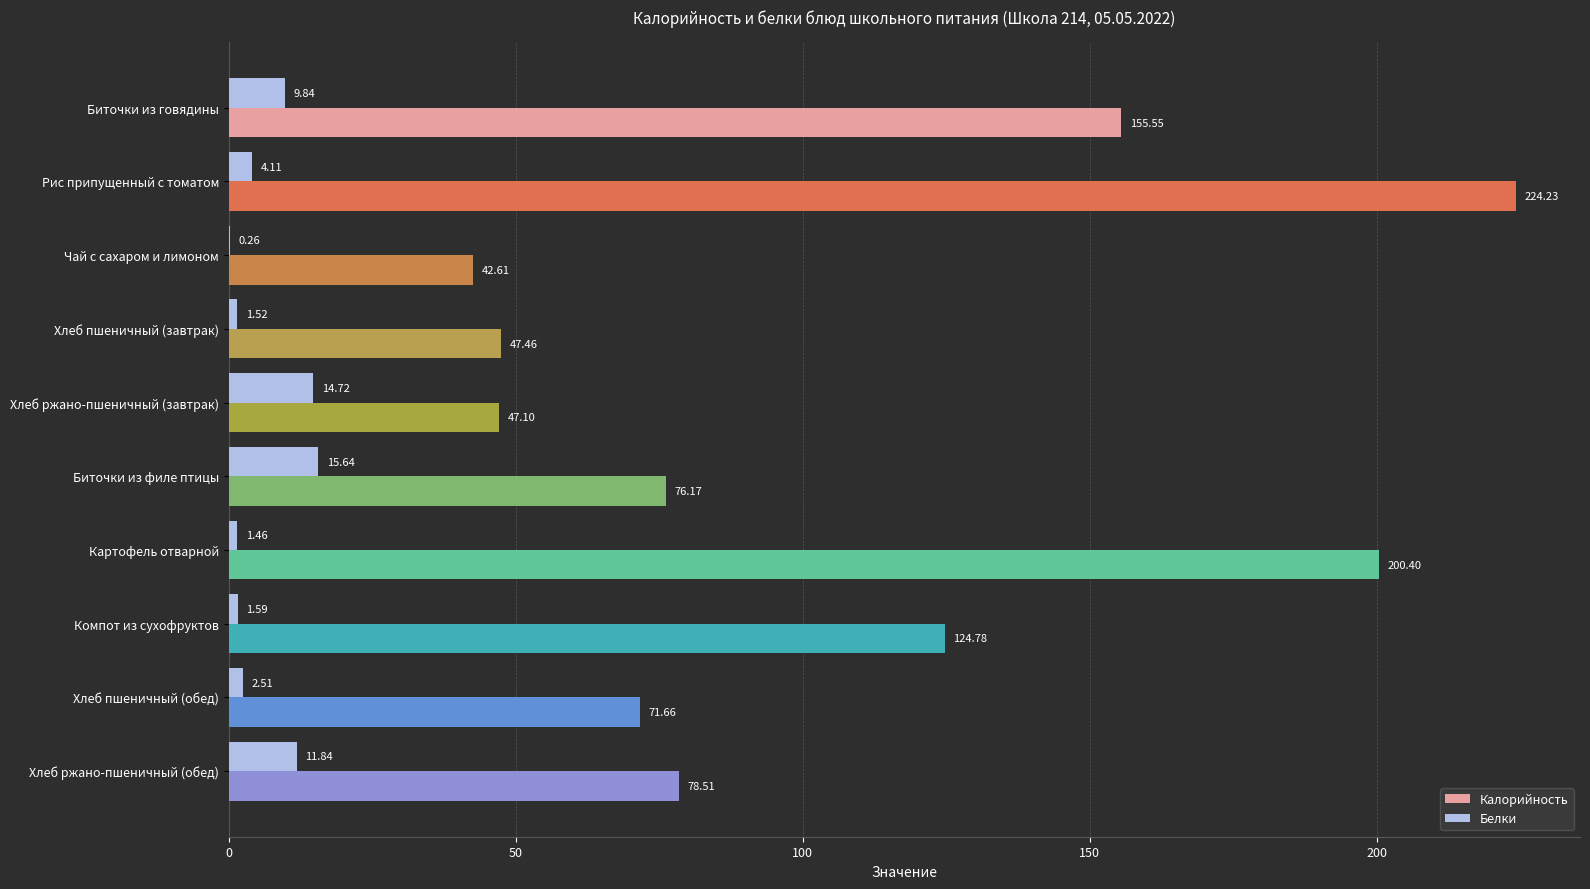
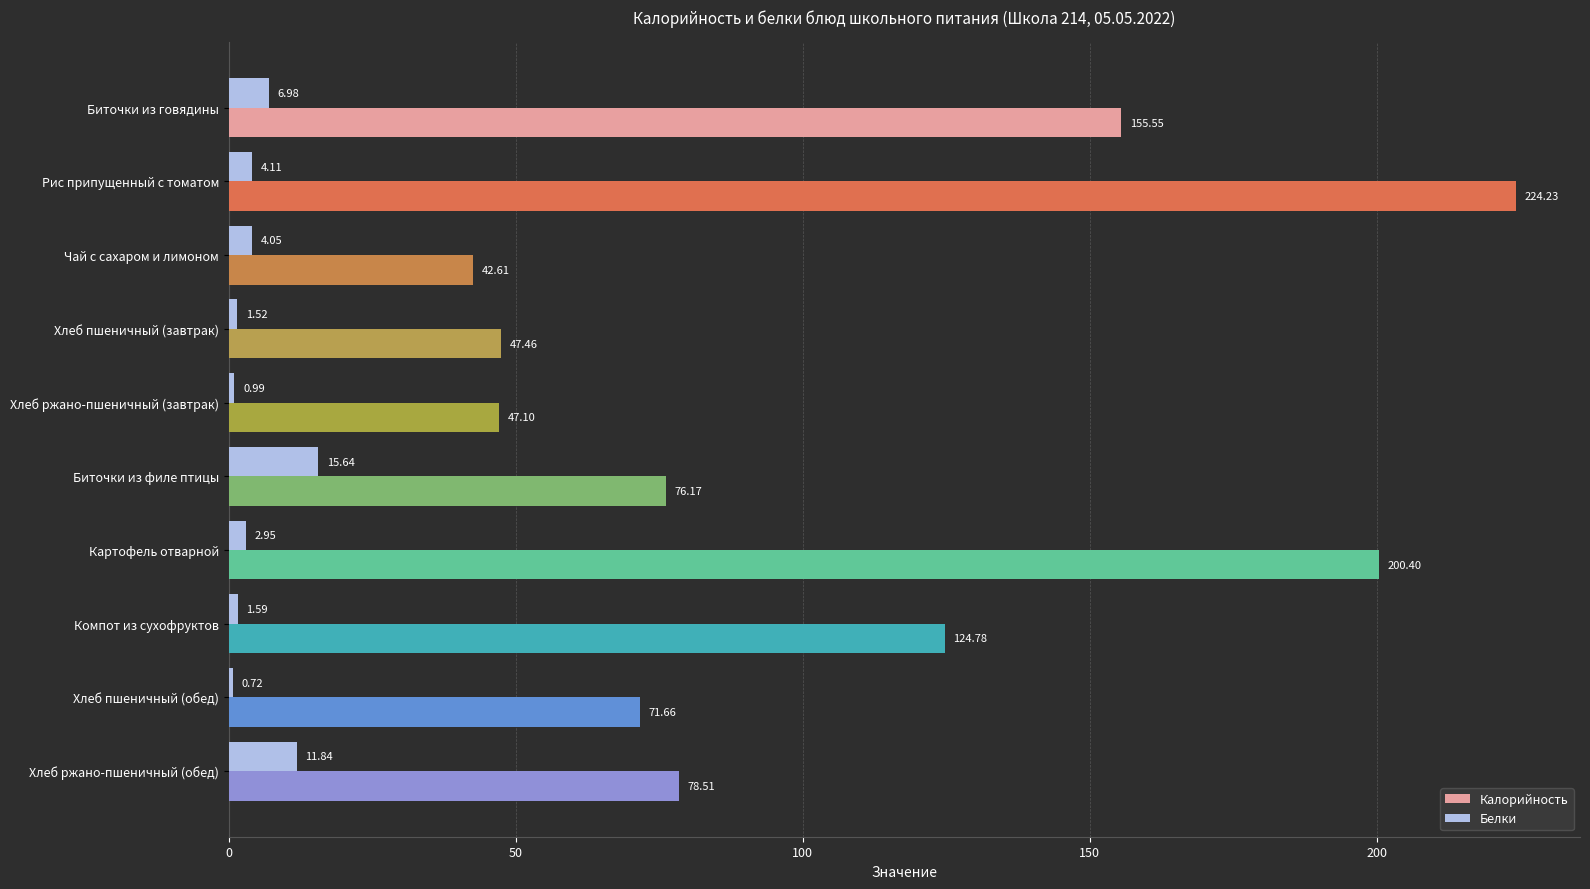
Белки, Биточки из говядины: 9.84 -> 6.98
Белки, Чай с сахаром и лимоном: 0.26 -> 4.05
Белки, Хлеб ржано-пшеничный (завтрак): 14.72 -> 0.99
Белки, Картофель отварной: 1.46 -> 2.95
Белки, Хлеб пшеничный (обед): 2.51 -> 0.72
